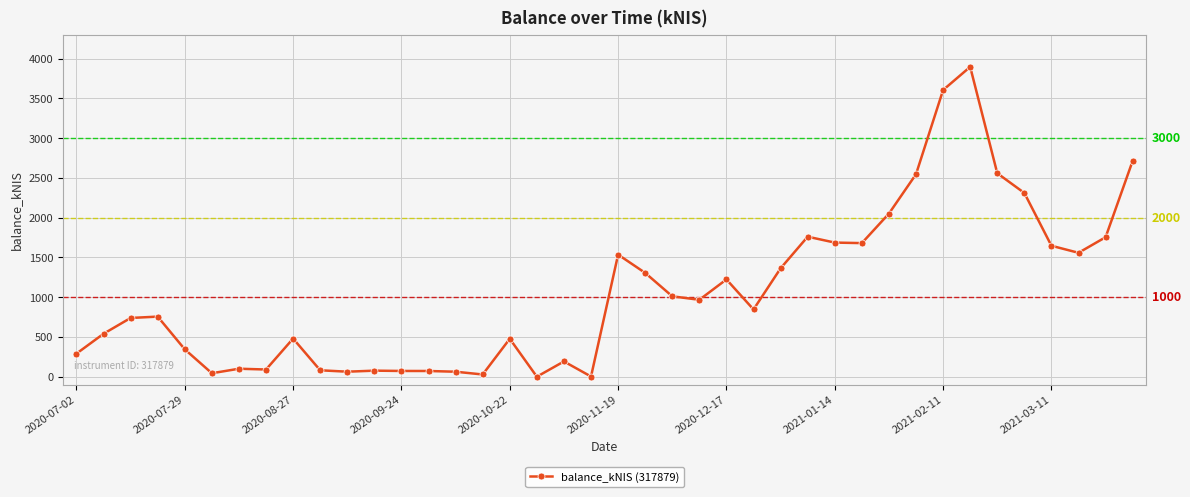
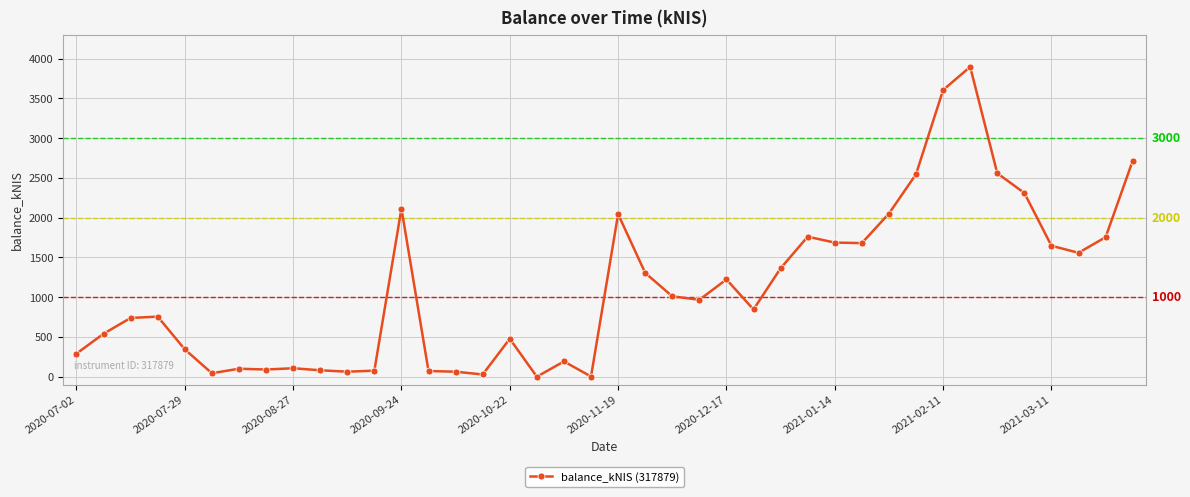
2020-08-27: 500 -> 100
2020-09-24: 100 -> 2100
2020-11-19: 1500 -> 2000
